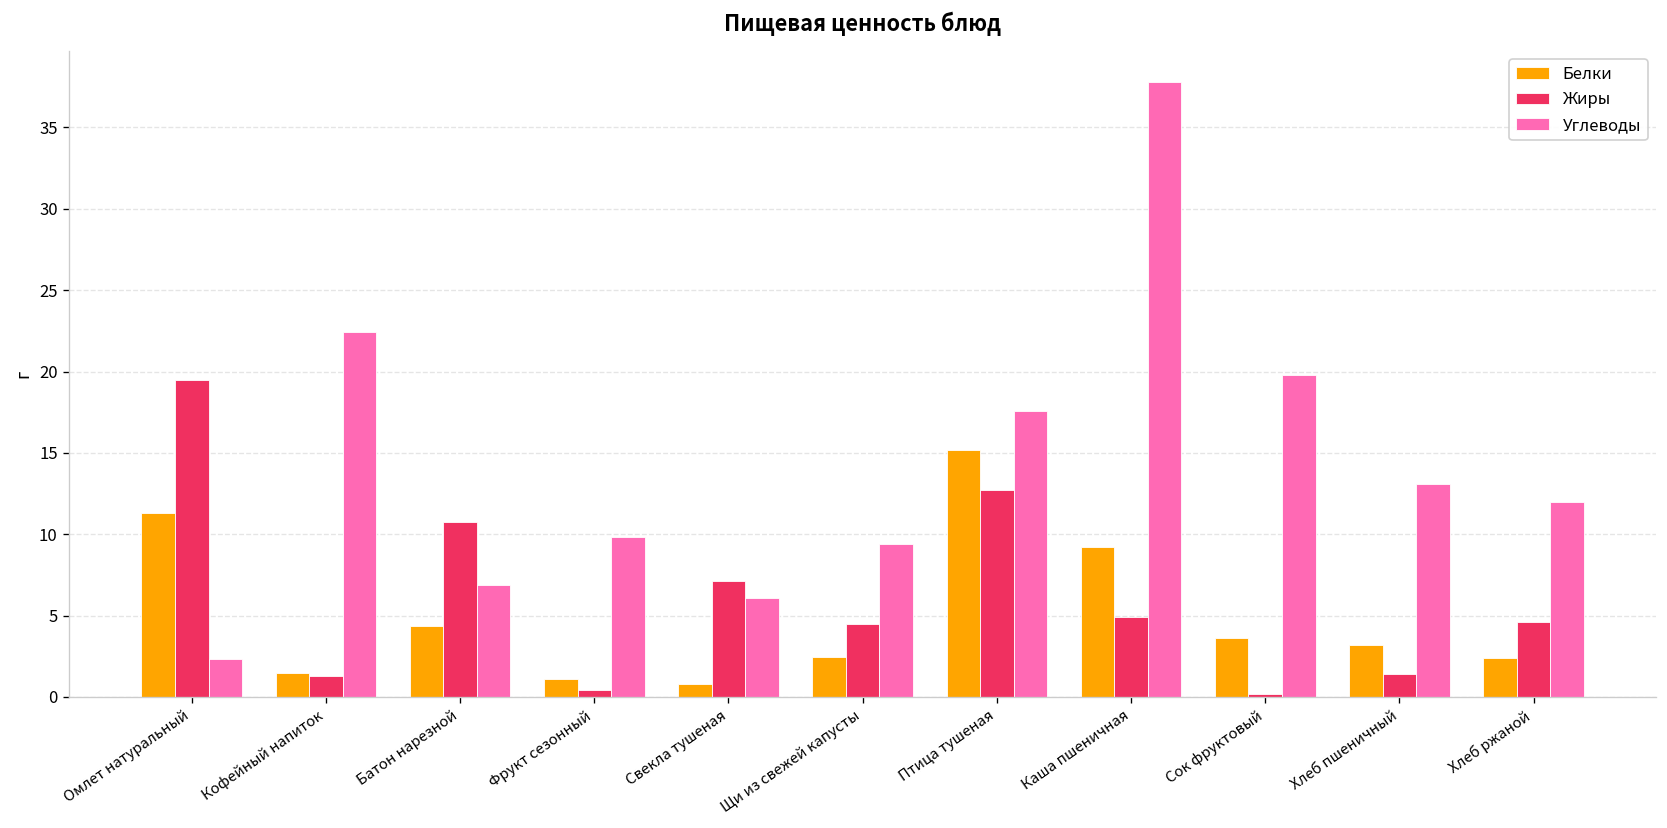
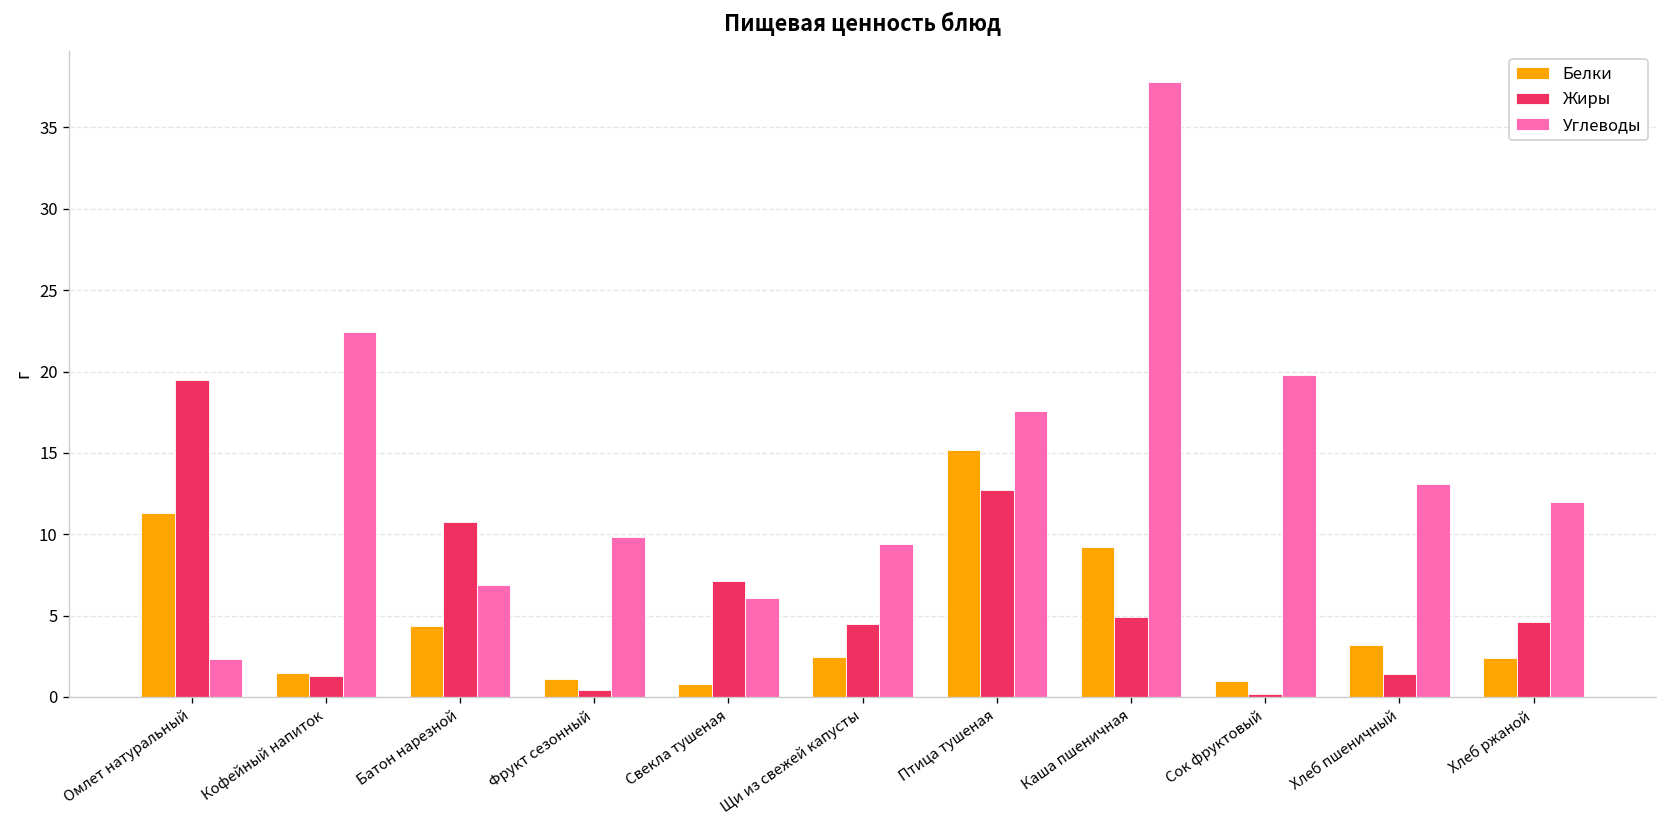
Белки, Сок фруктовый: 3.6 -> 1.0
